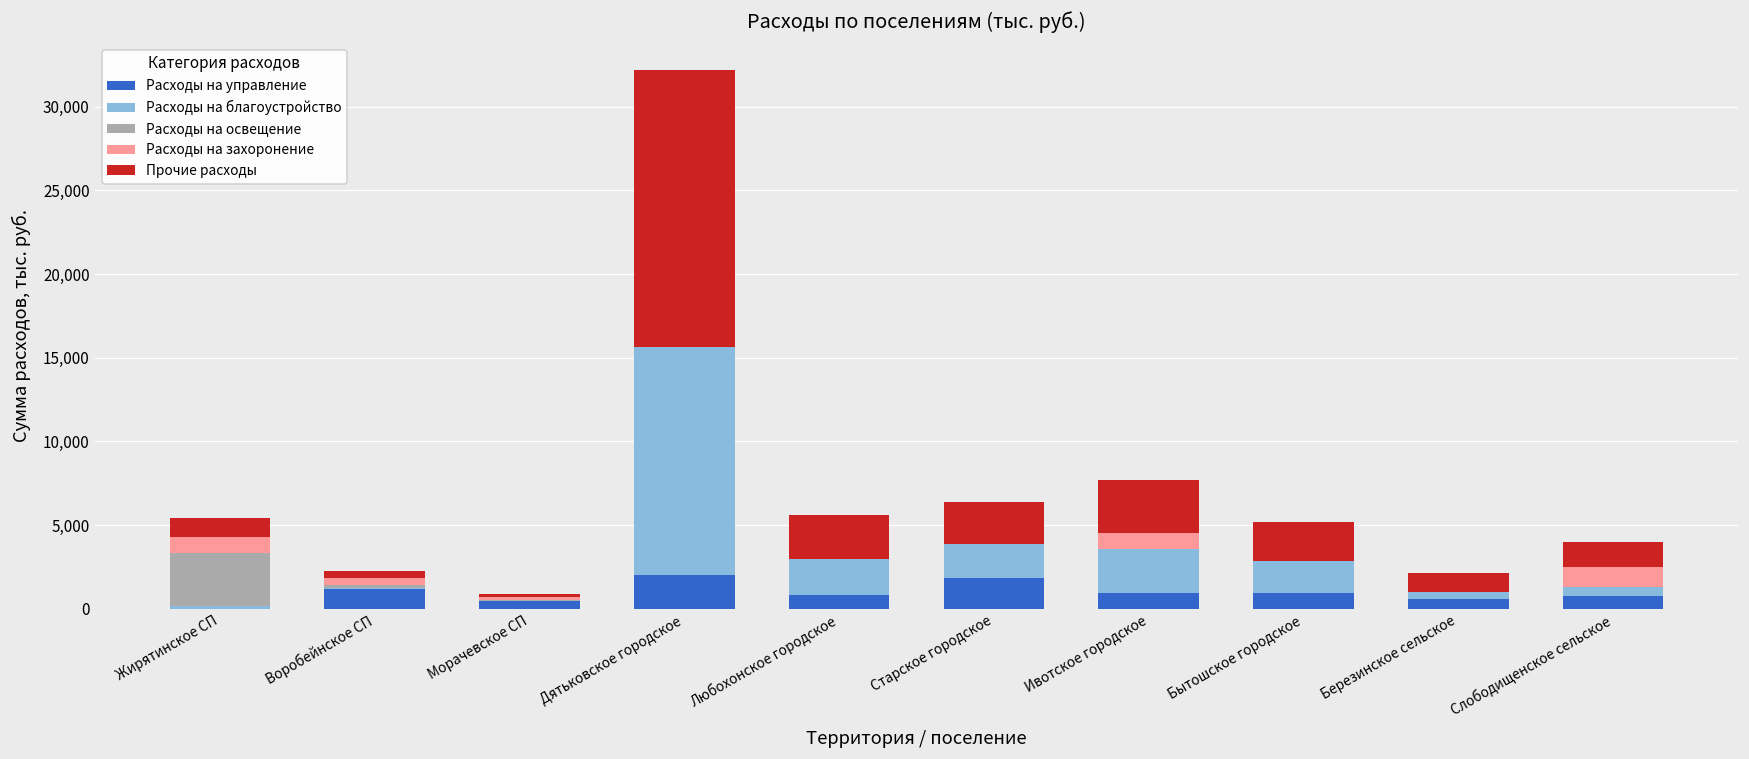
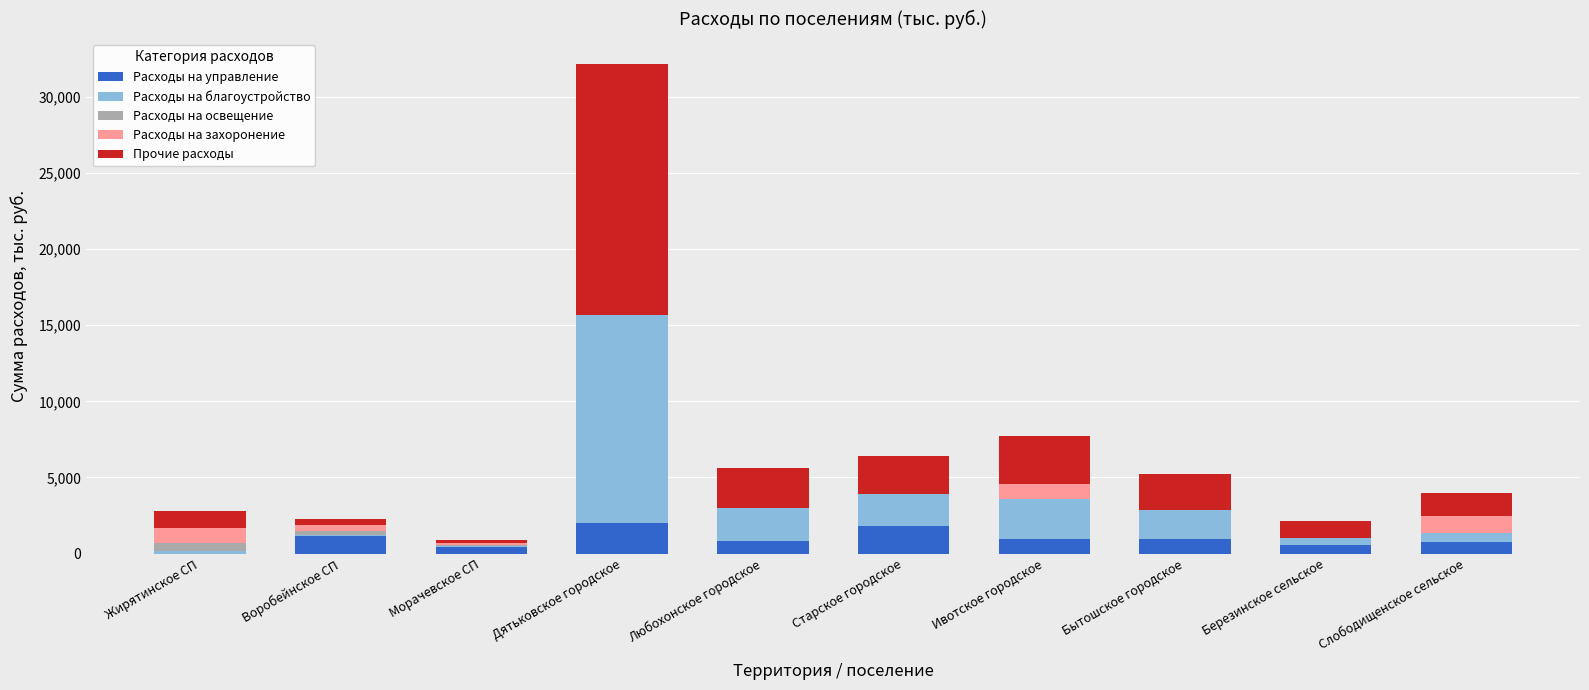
Расходы на освещение, Жирятинское СП: 3,200 -> 500
